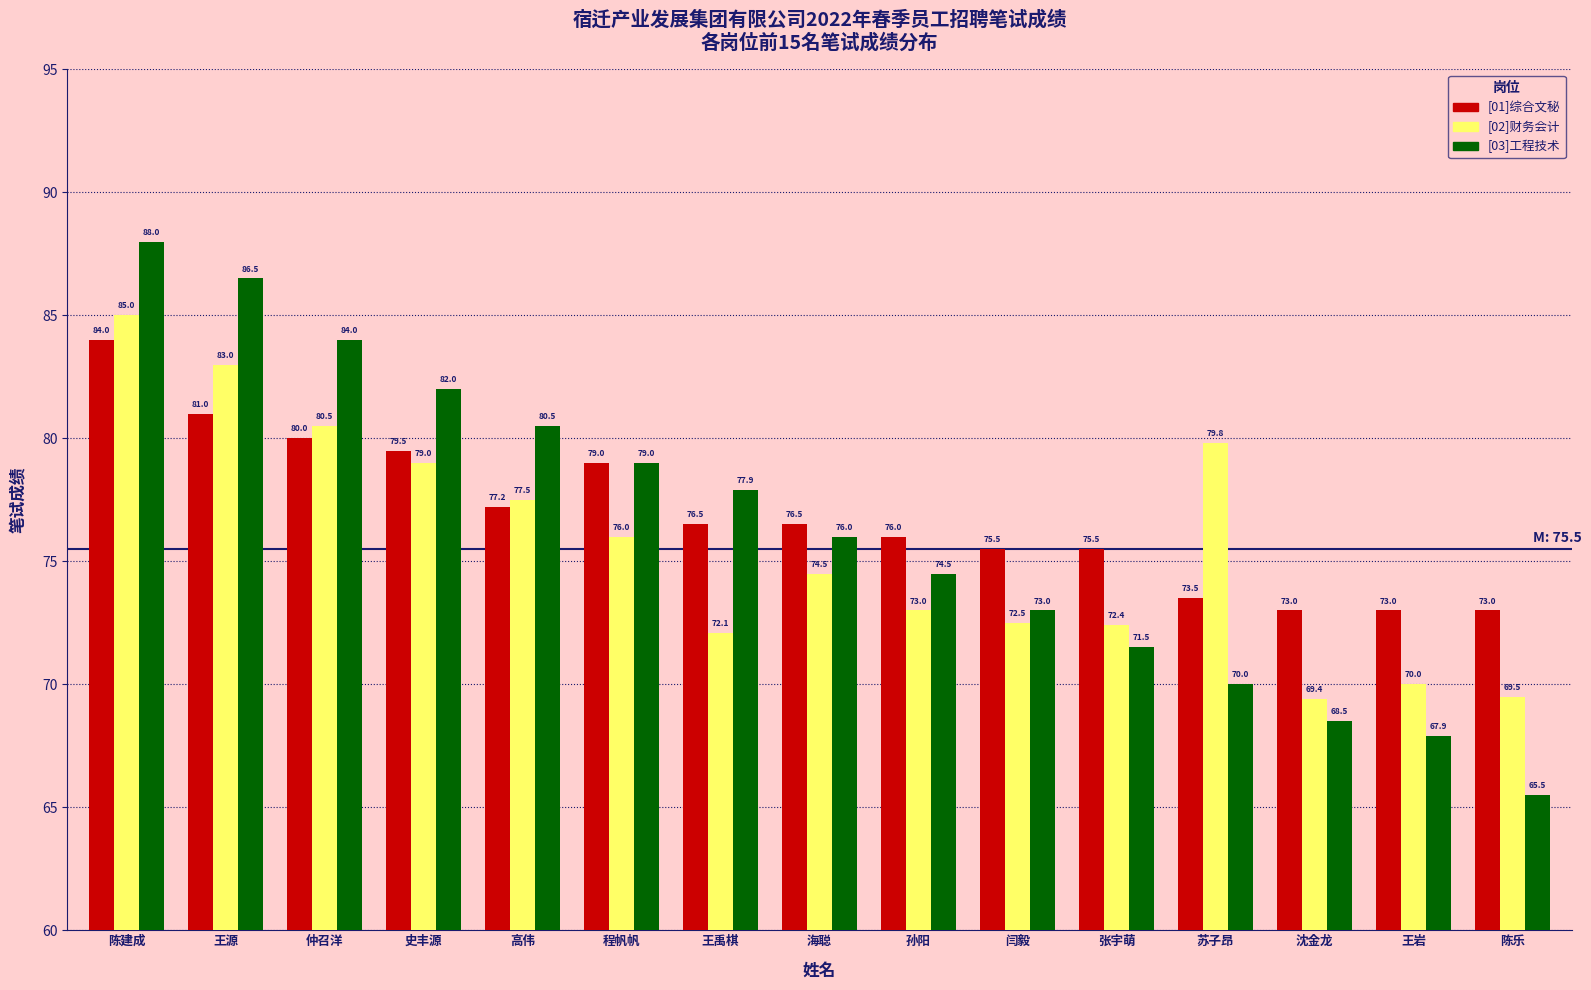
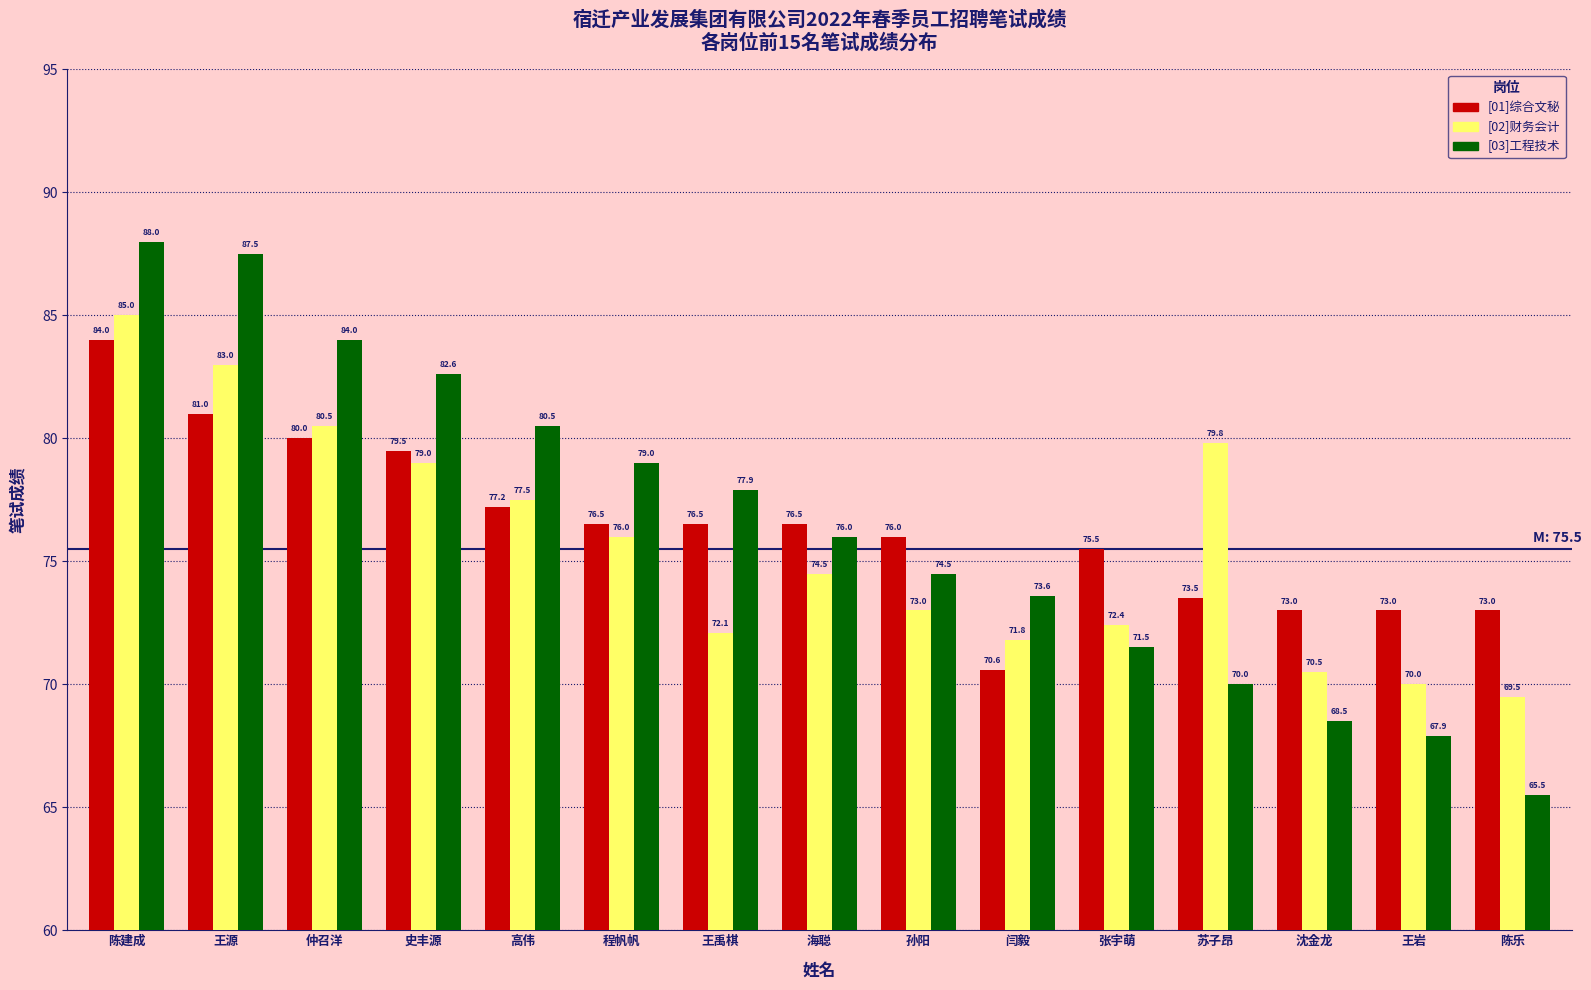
[03]工程技术, 王源: 86.5 -> 87.5
[03]工程技术, 史丰源: 82.0 -> 82.6
[01]综合文秘, 程帆帆: 79.0 -> 76.5
[01]综合文秘, 闫毅: 75.5 -> 70.6
[02]财务会计, 闫毅: 72.5 -> 71.8
[03]工程技术, 闫毅: 73.0 -> 73.6
[02]财务会计, 沈金龙: 69.4 -> 70.5
